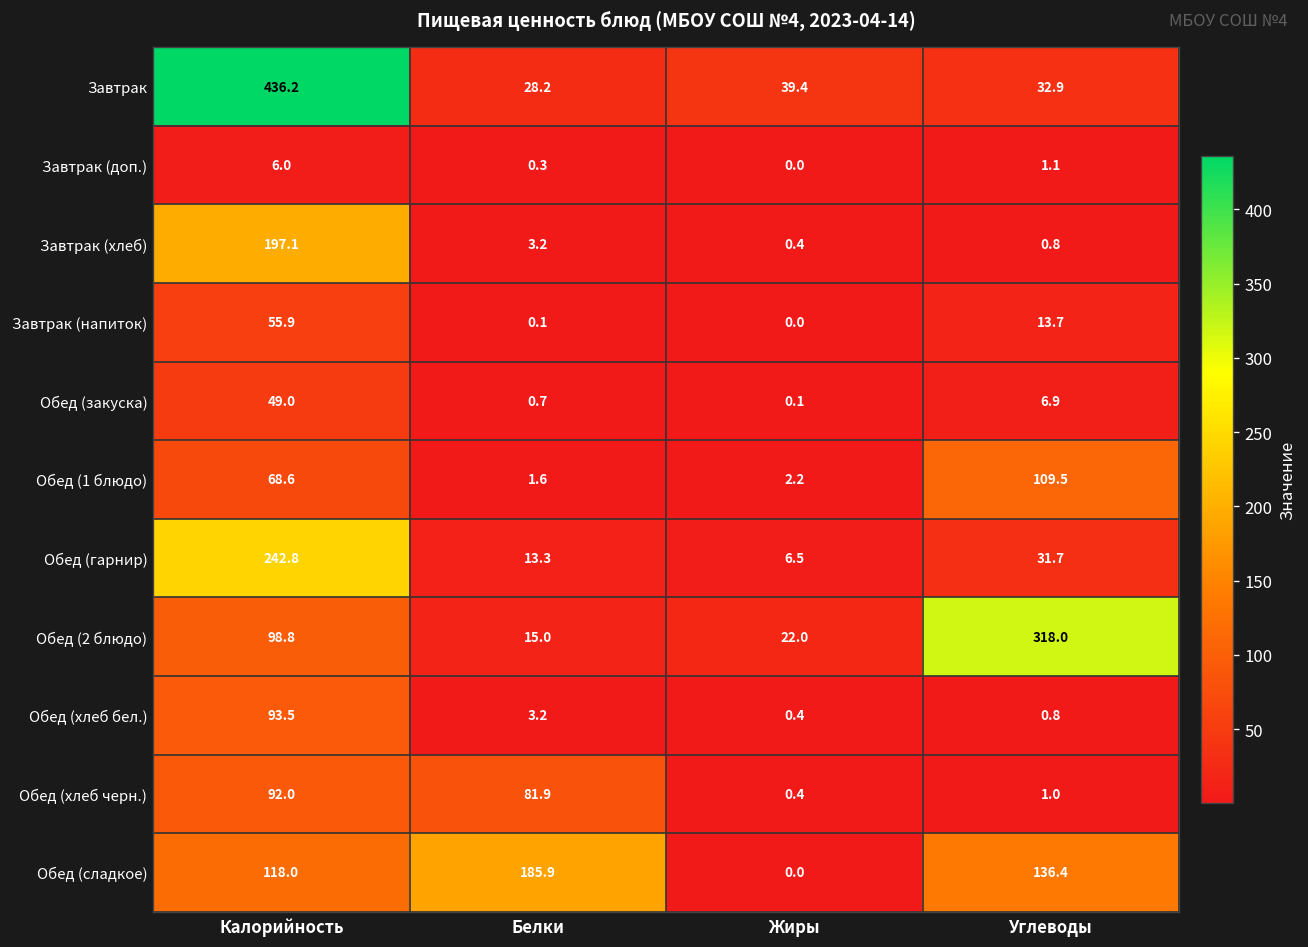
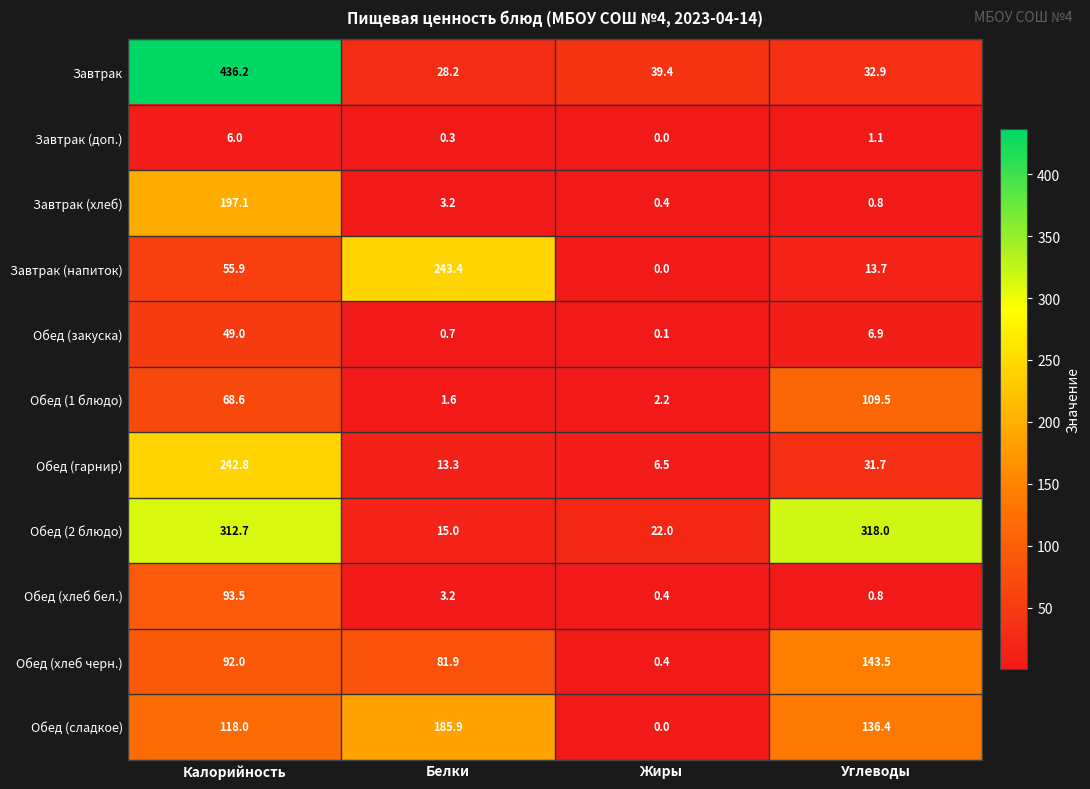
Завтрак (напиток), Белки: 0.1 -> 243.4
Обед (2 блюдо), Калорийность: 98.8 -> 312.7
Обед (хлеб черн.), Углеводы: 1.0 -> 143.5
